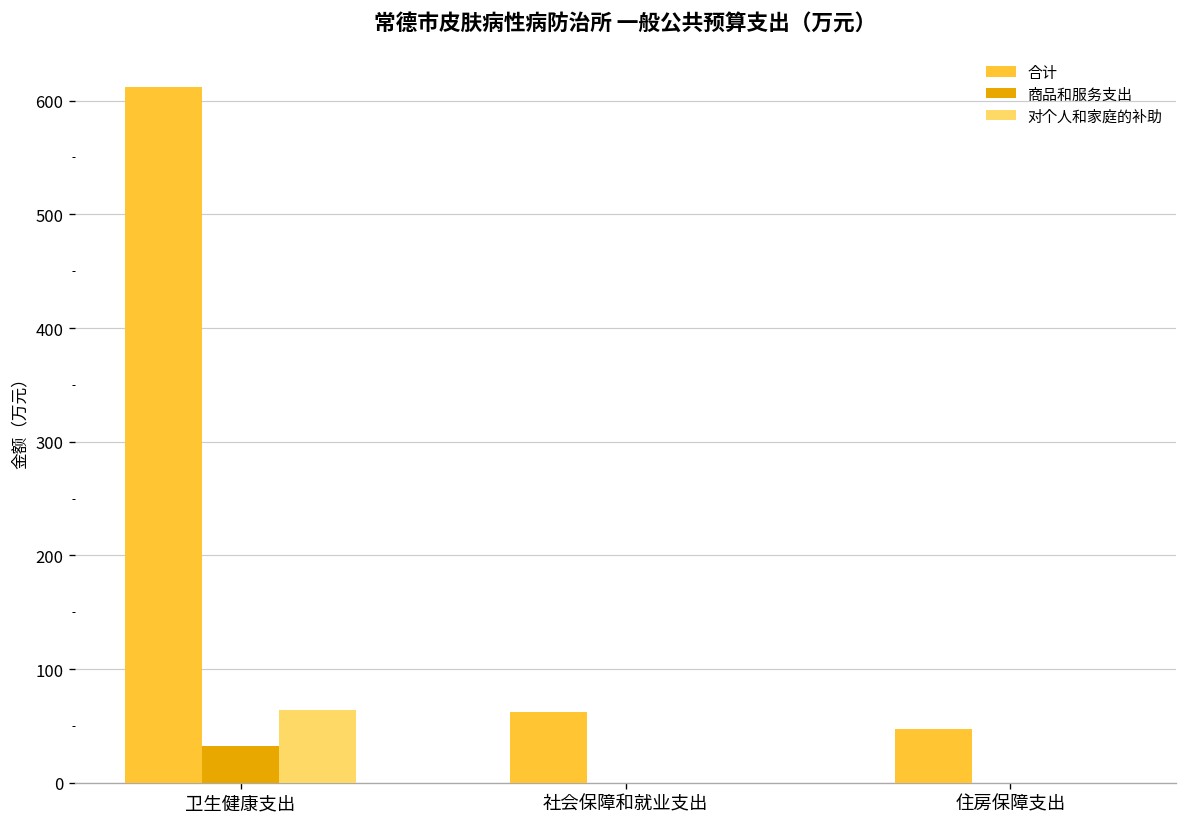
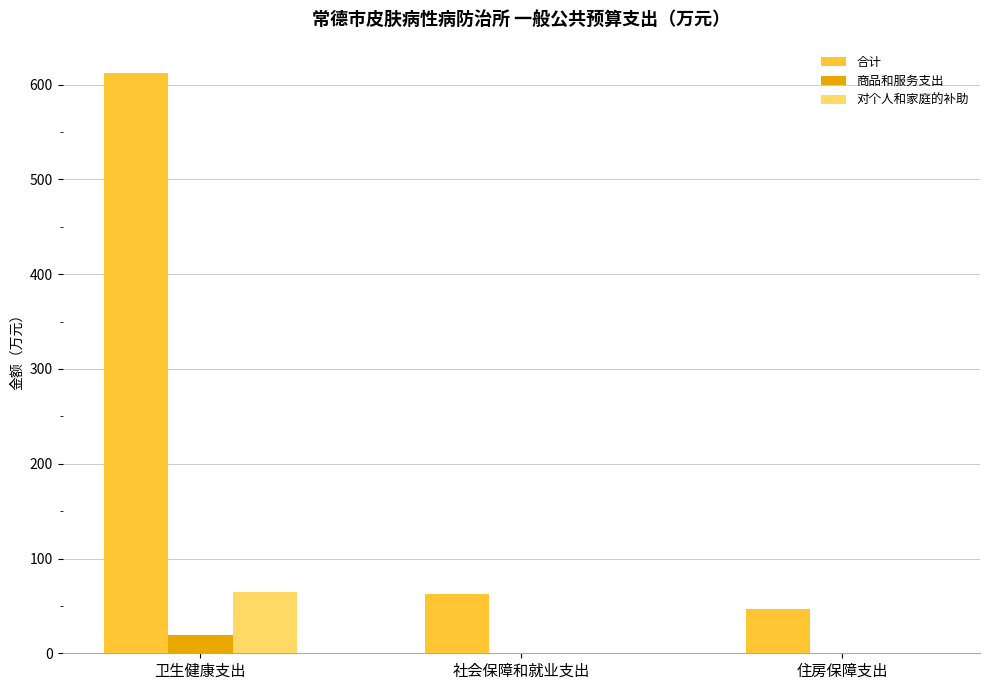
商品和服务支出, 卫生健康支出: 30 -> 20
